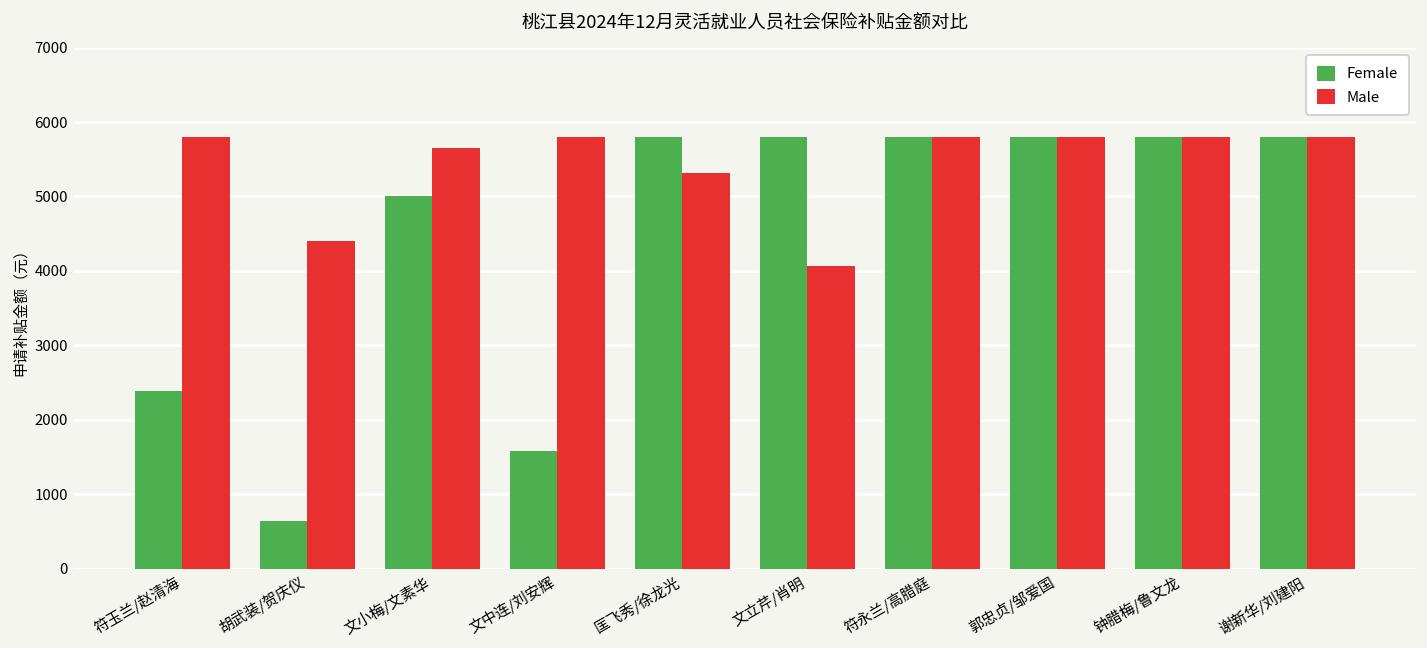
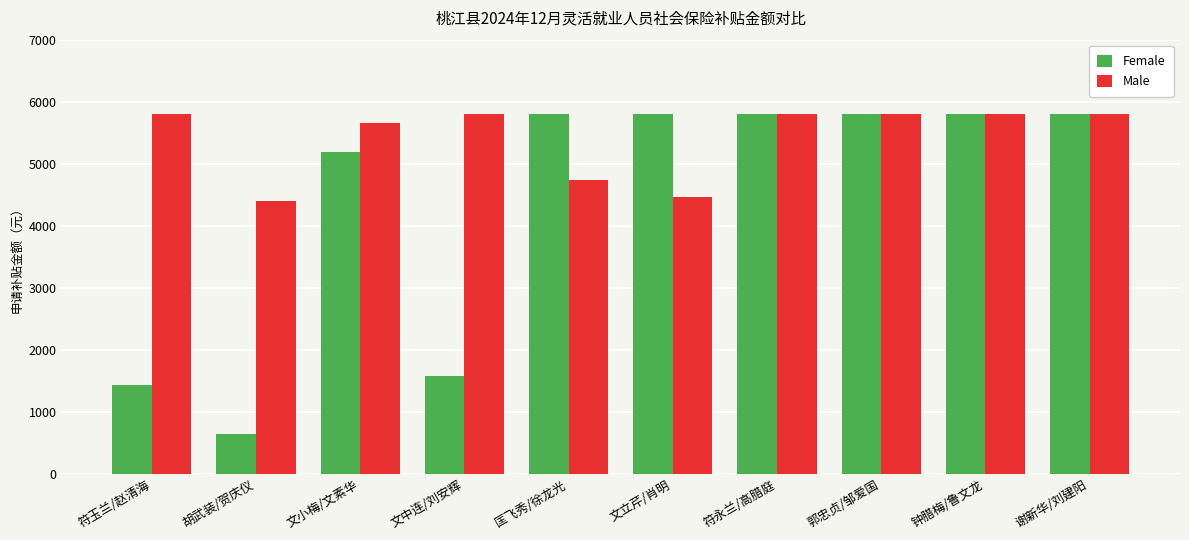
Female, 符玉兰/赵清海: 2400 -> 1400
Female, 文小梅/文素华: 5000 -> 5200
Male, 匡飞秀/徐龙光: 5300 -> 4700
Male, 文立芹/肖明: 4100 -> 4500
